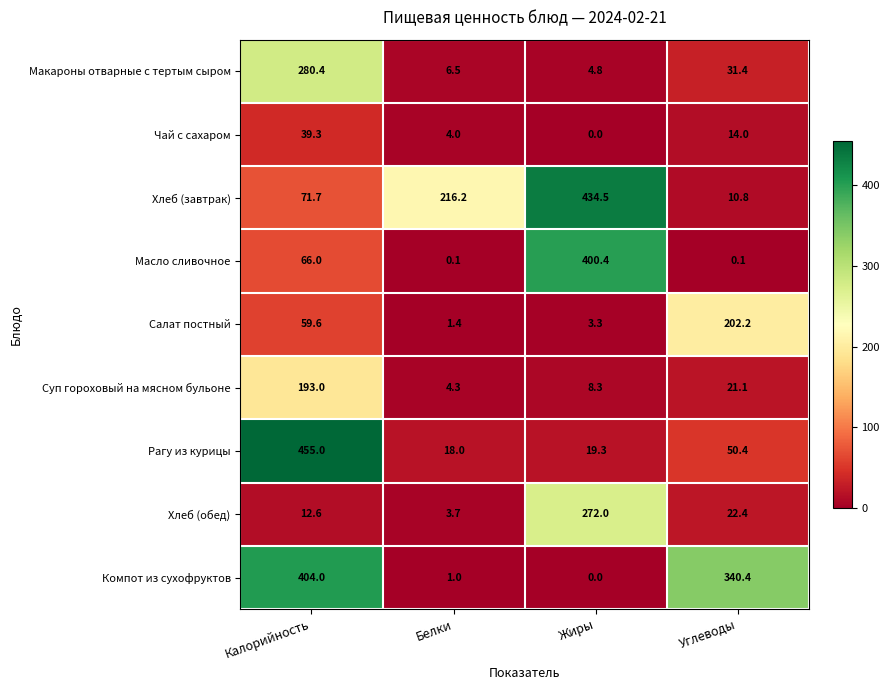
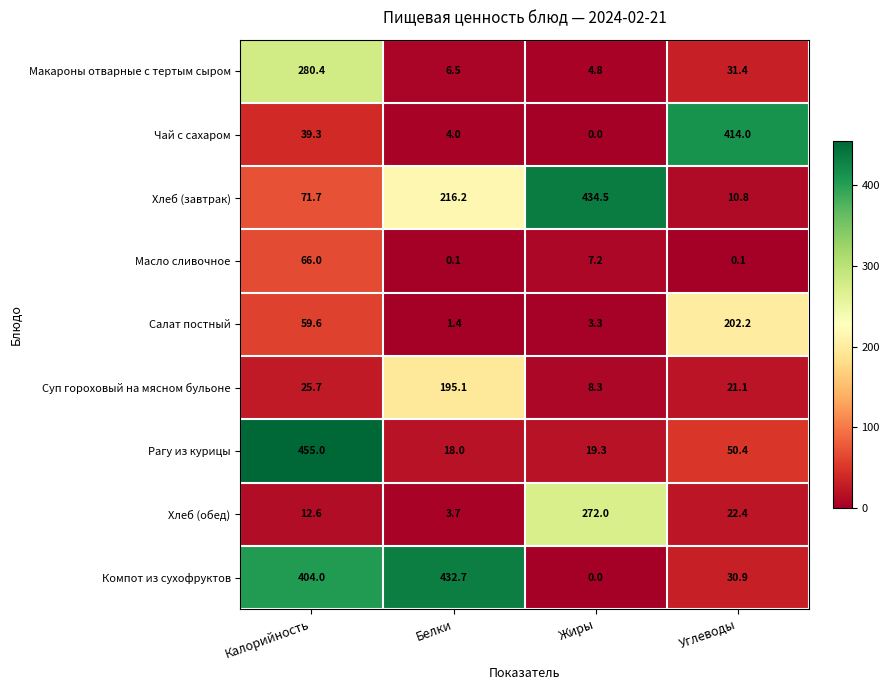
Чай с сахаром, Углеводы: 14.0 -> 414.0
Масло сливочное, Жиры: 400.4 -> 7.2
Суп гороховый на мясном бульоне, Калорийность: 193.0 -> 25.7
Суп гороховый на мясном бульоне, Белки: 4.3 -> 195.1
Компот из сухофруктов, Белки: 1.0 -> 432.7
Компот из сухофруктов, Углеводы: 340.4 -> 30.9
